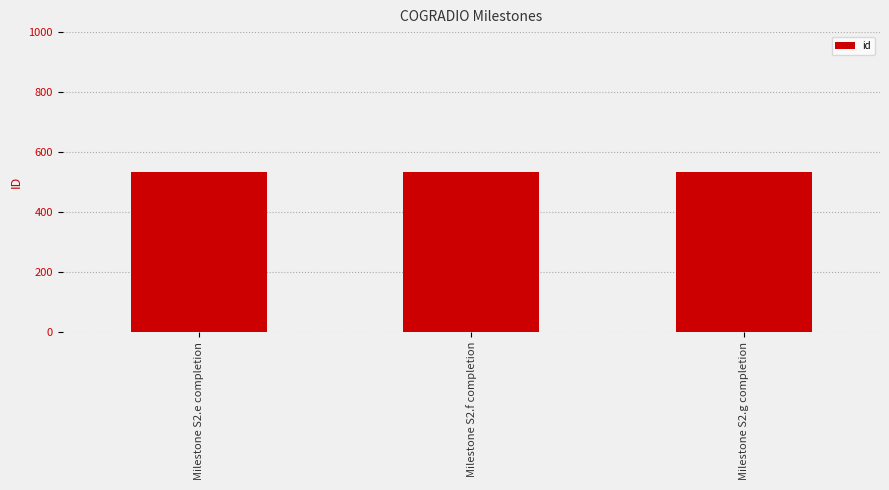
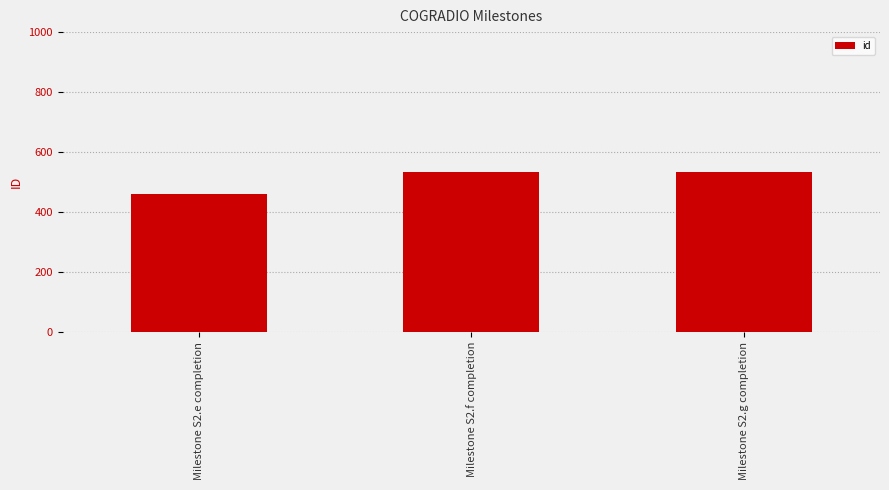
Milestone S2.e completion: 530 -> 460
